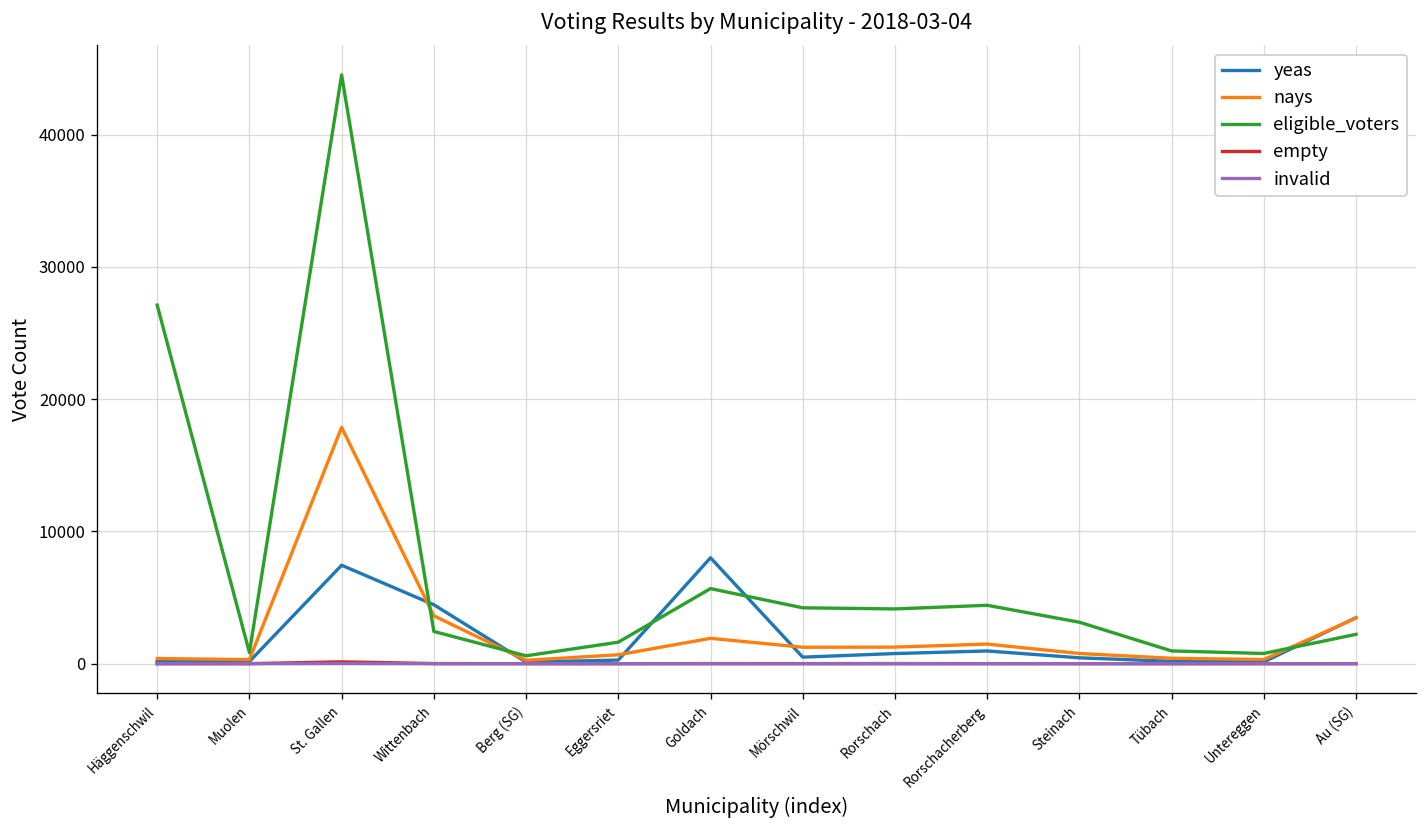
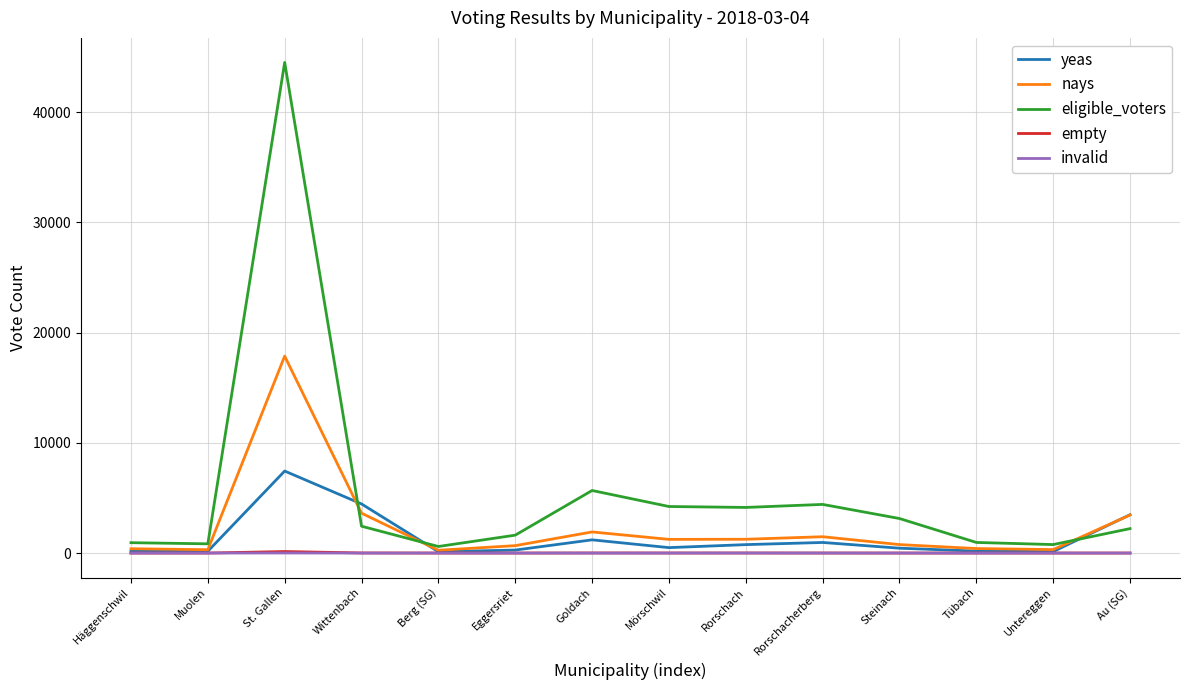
eligible_voters, Häggenschwil: 27100 -> 900
yeas, Goldach: 8000 -> 1200
